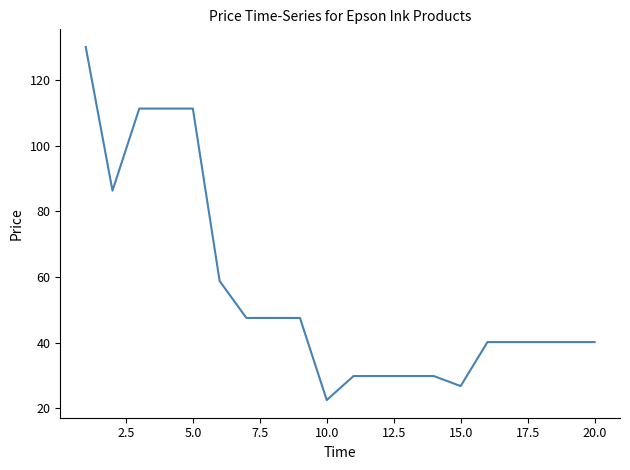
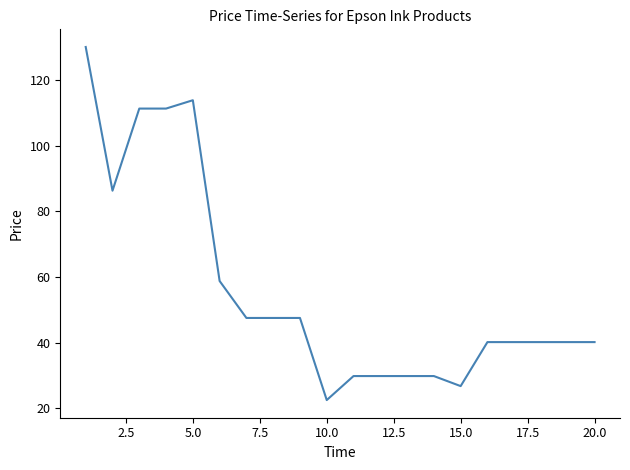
5.0: 111 -> 114
